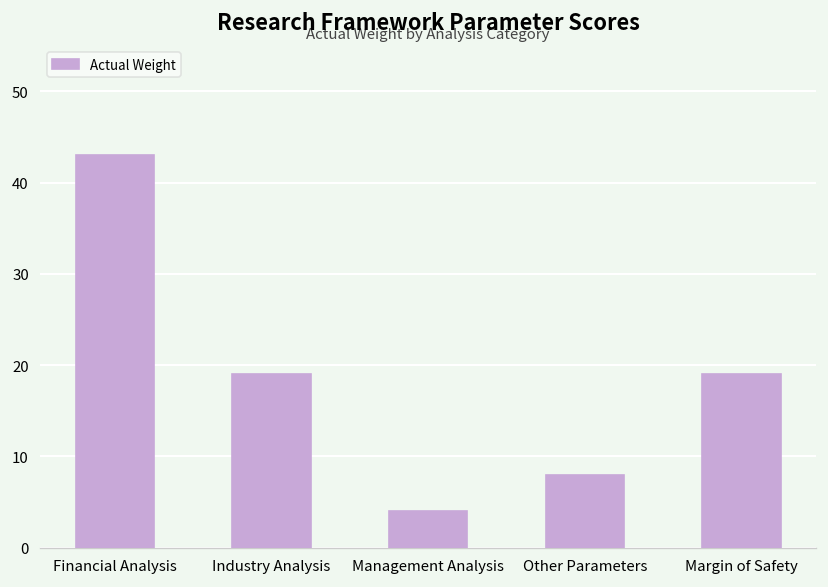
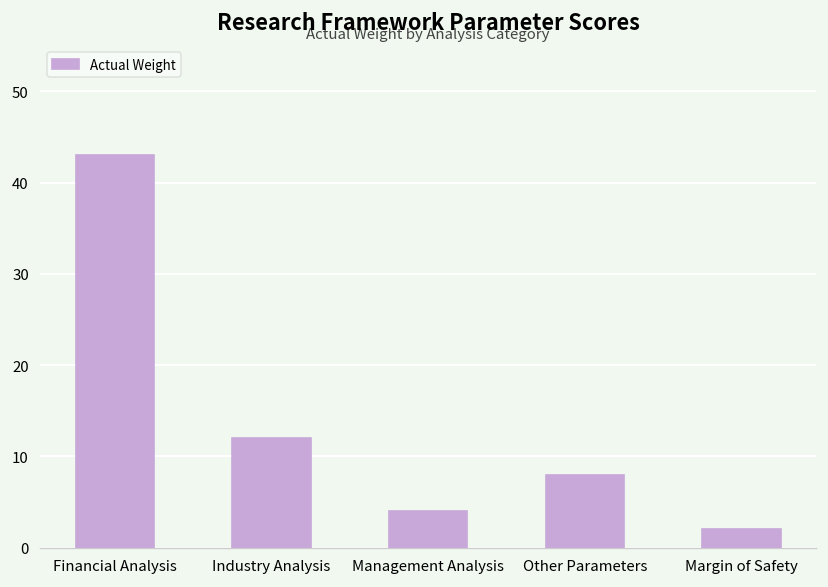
Industry Analysis: 19 -> 12
Margin of Safety: 19 -> 2
